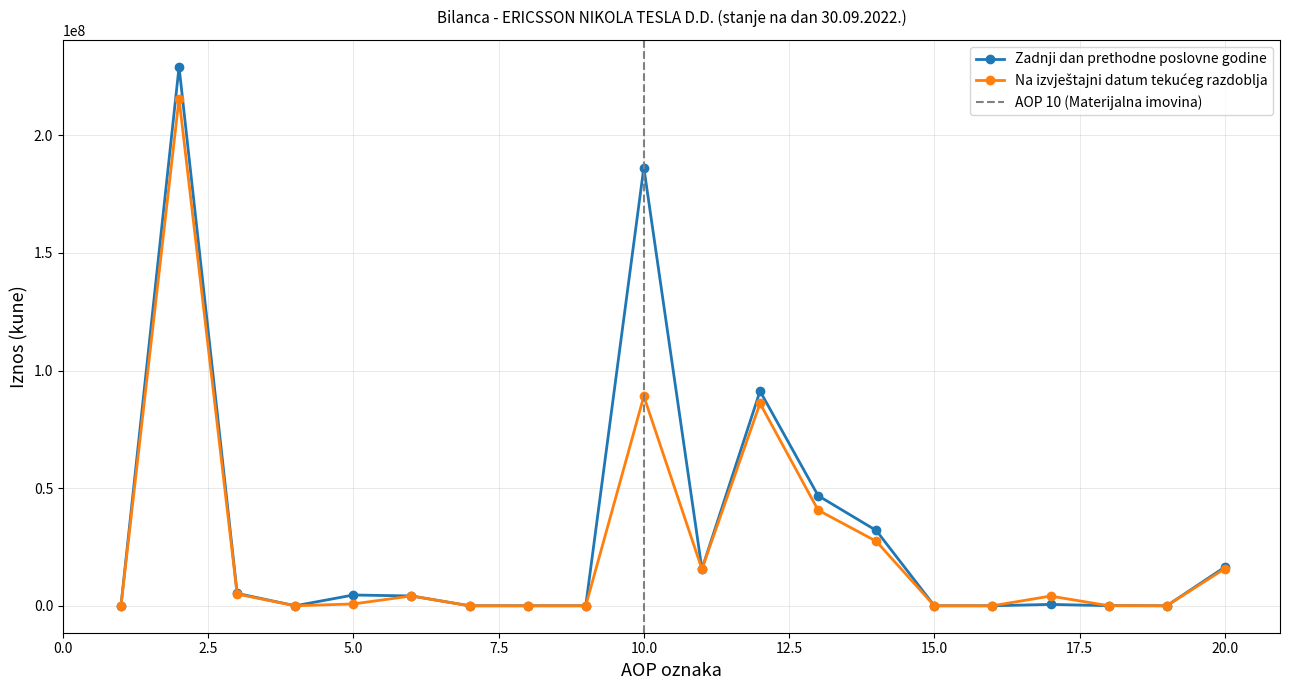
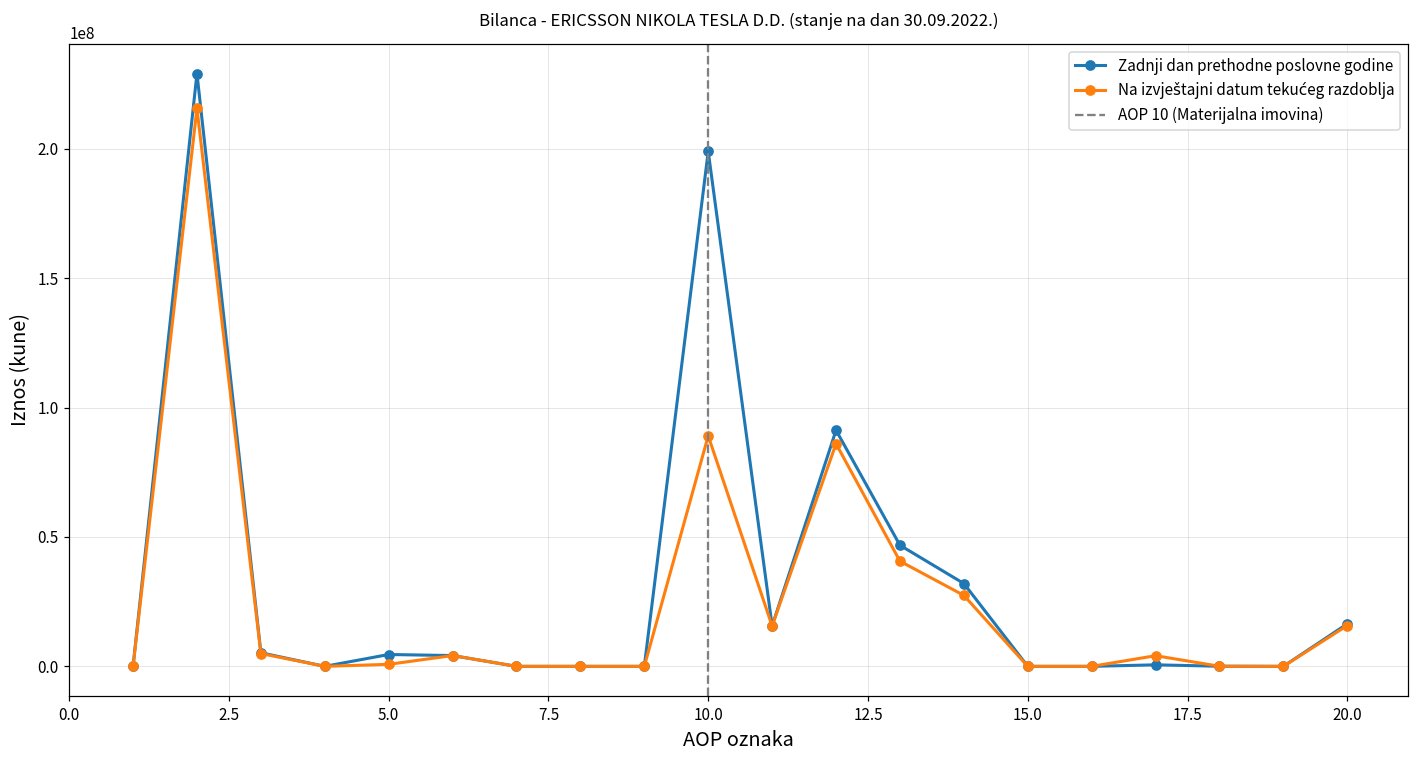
Zadnji dan prethodne poslovne godine, 10.0: 186000000 -> 199000000
